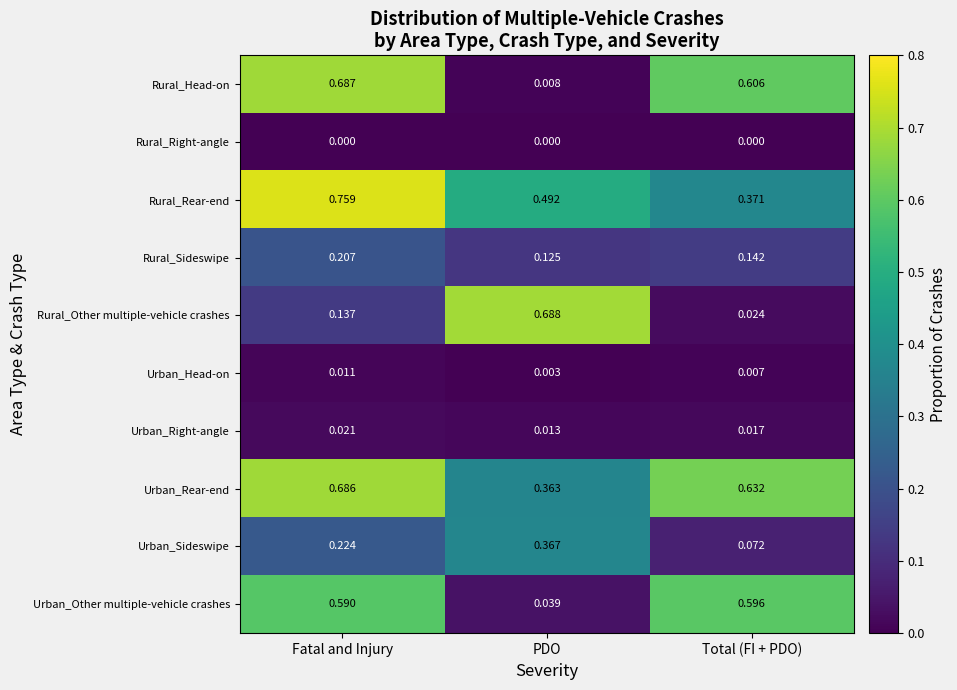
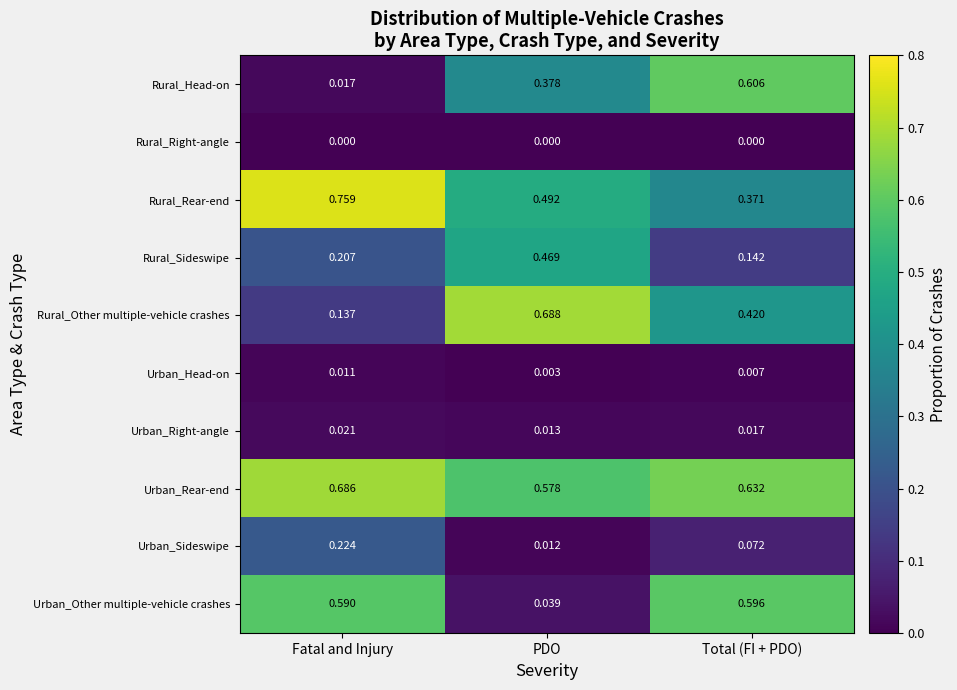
Rural_Head-on, Fatal and Injury: 0.687 -> 0.017
Rural_Head-on, PDO: 0.008 -> 0.378
Rural_Sideswipe, PDO: 0.125 -> 0.469
Rural_Other multiple-vehicle crashes, Total (FI + PDO): 0.024 -> 0.420
Urban_Rear-end, PDO: 0.363 -> 0.578
Urban_Sideswipe, PDO: 0.367 -> 0.012
